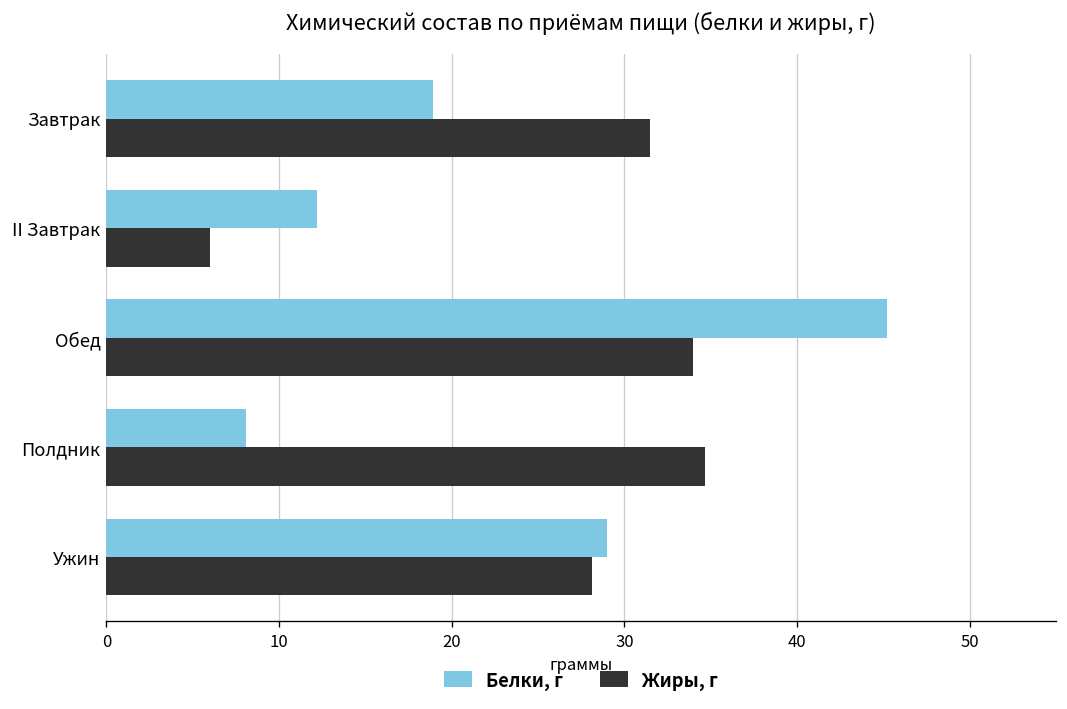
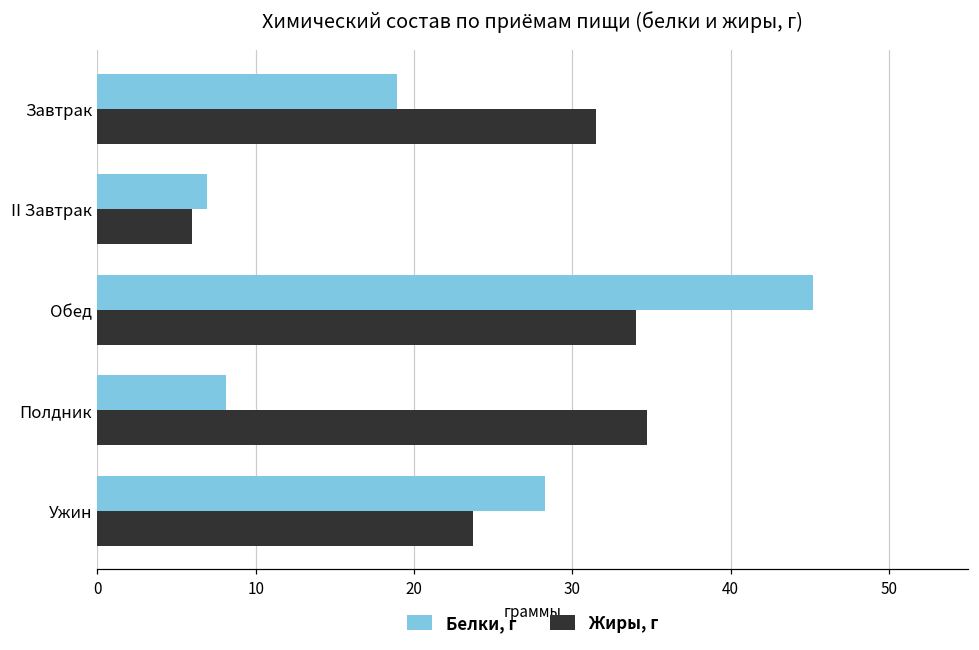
Белки, г, II Завтрак: 12.2 -> 6.9
Белки, г, Ужин: 29.0 -> 28.3
Жиры, г, Ужин: 28.1 -> 23.7
